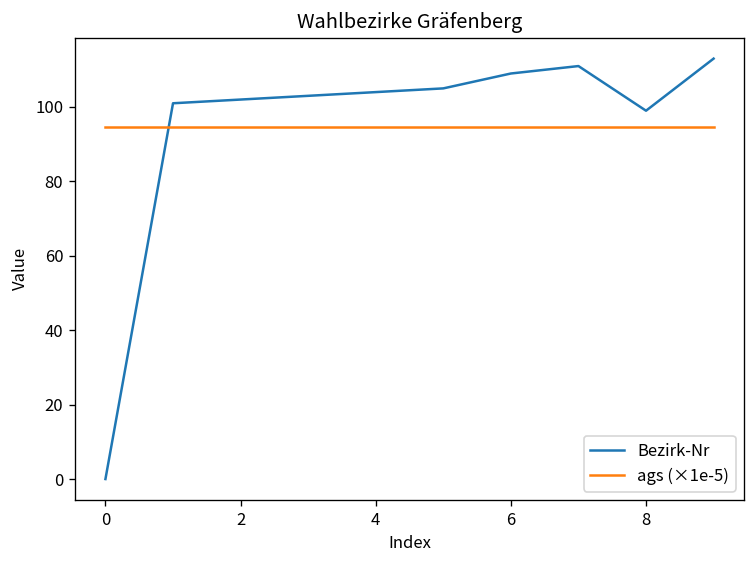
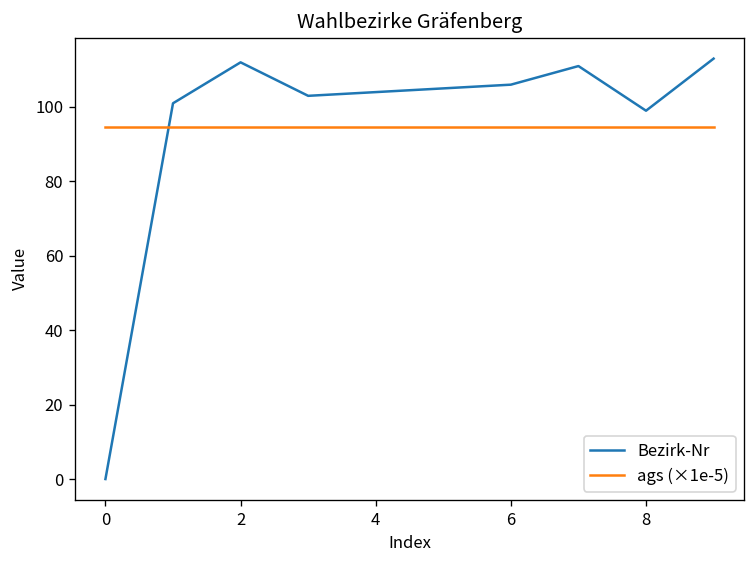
Bezirk-Nr, 2: 102 -> 112
Bezirk-Nr, 6: 109 -> 106
